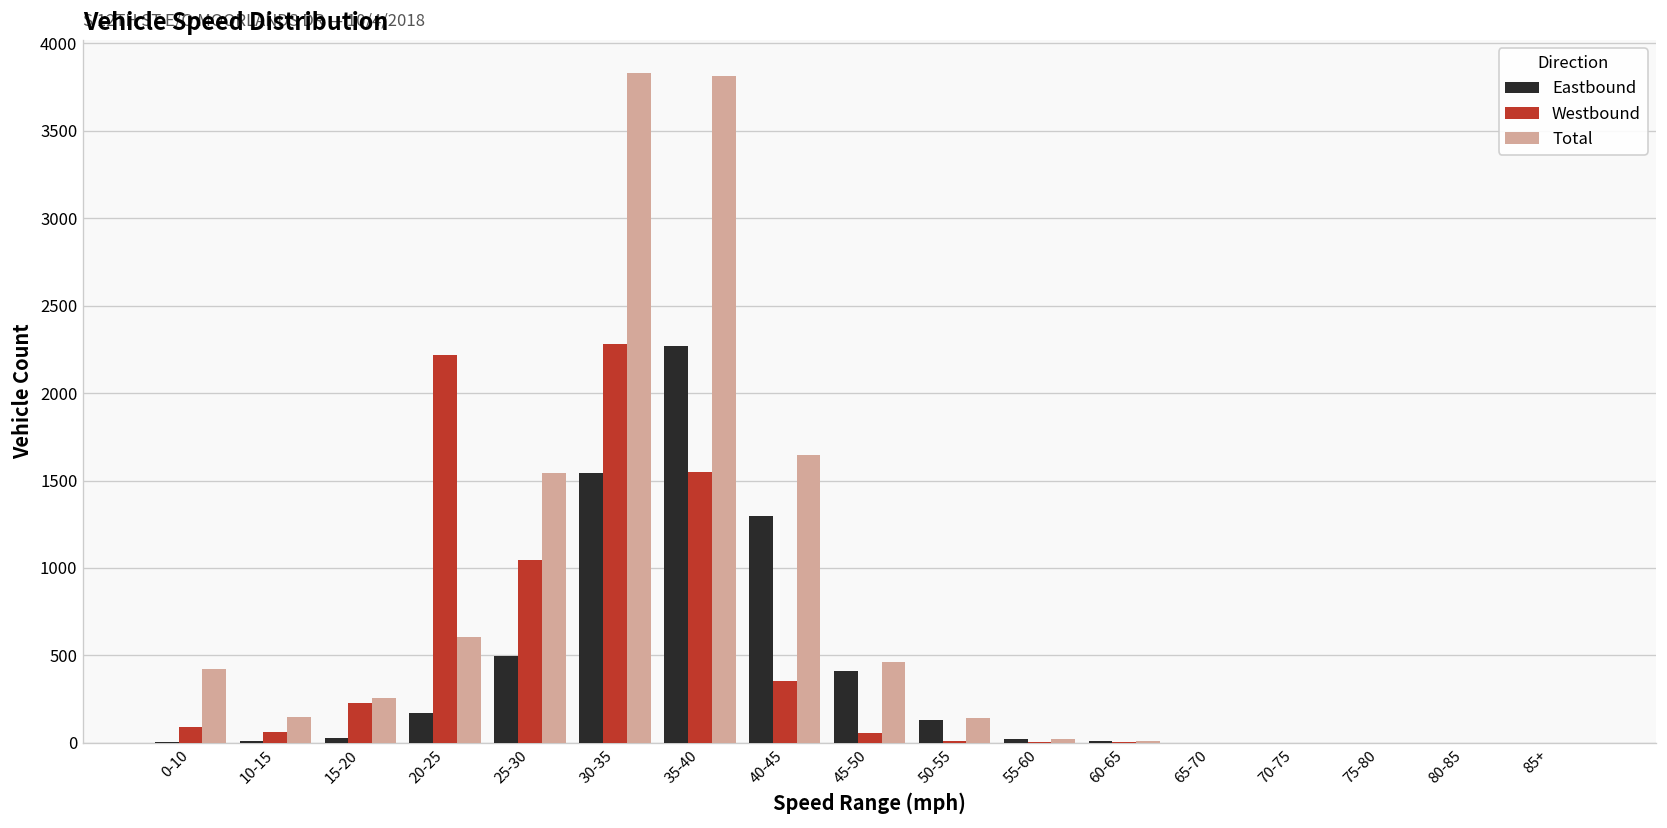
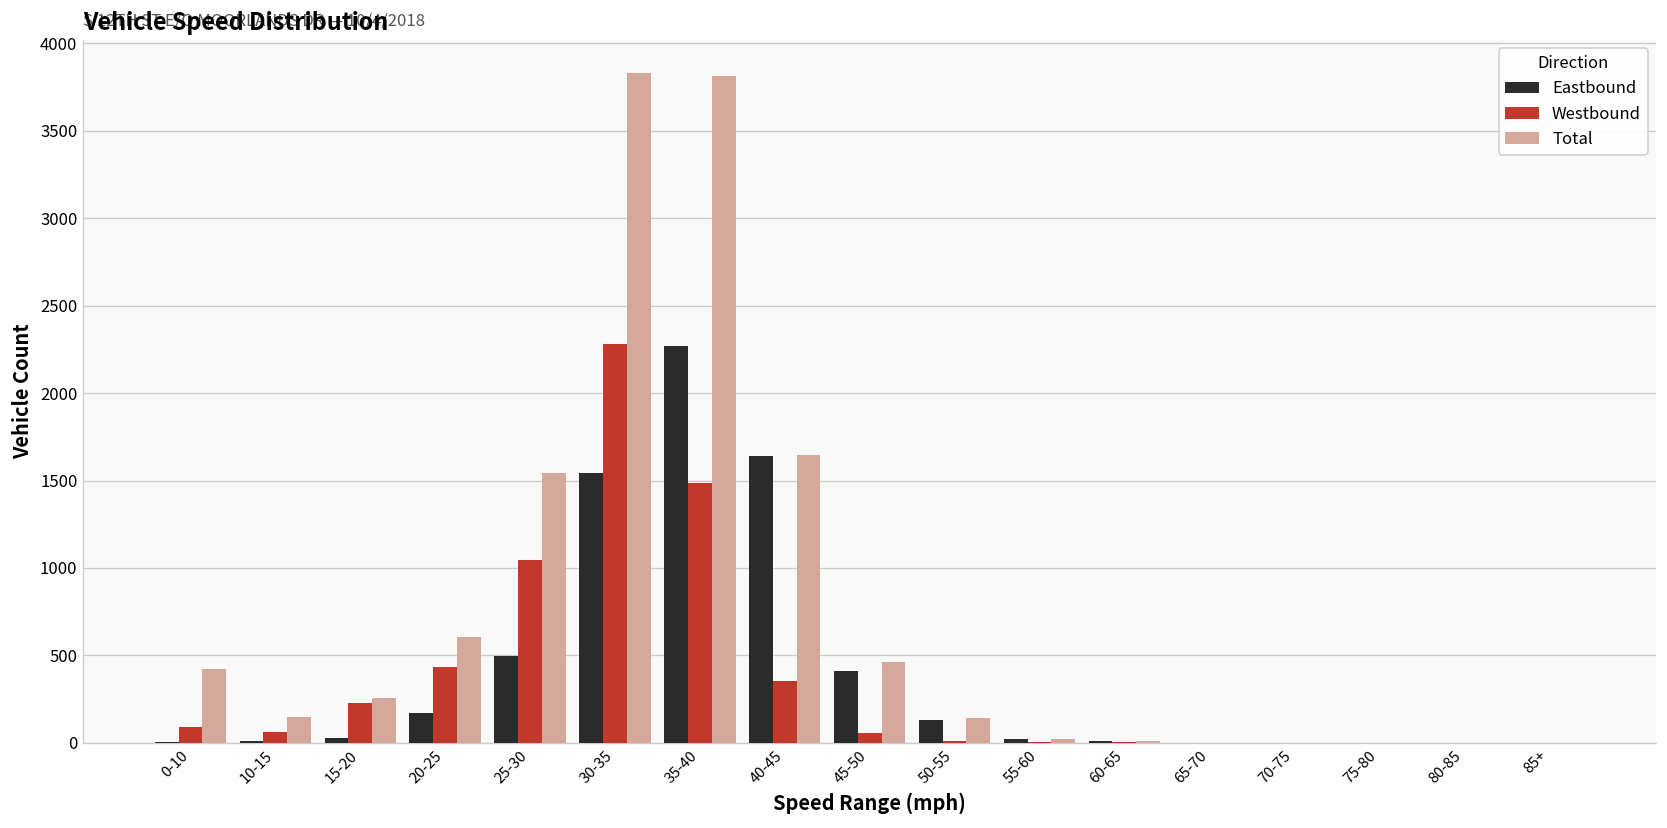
Westbound, 20-25: 2220 -> 440
Westbound, 35-40: 1550 -> 1480
Eastbound, 40-45: 1300 -> 1640
